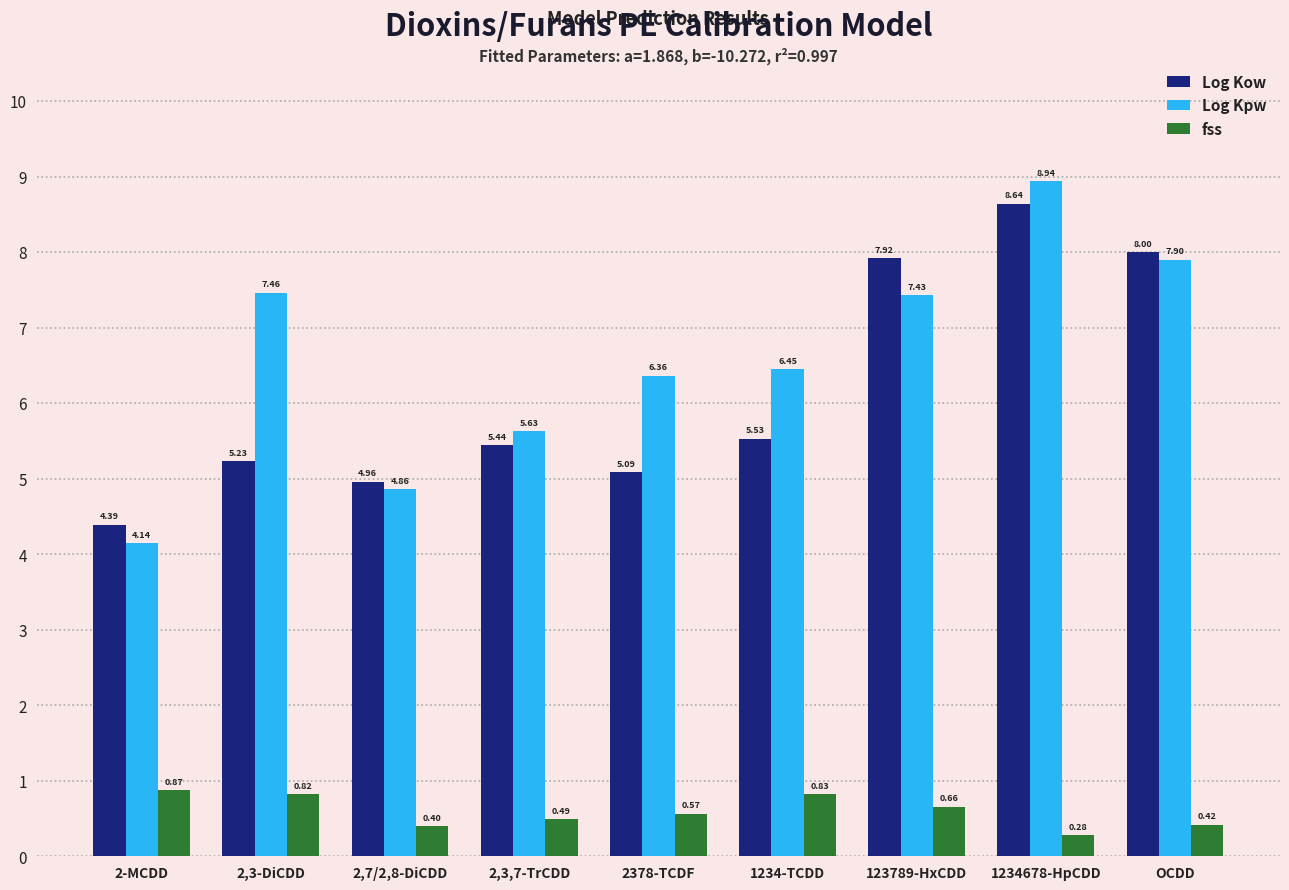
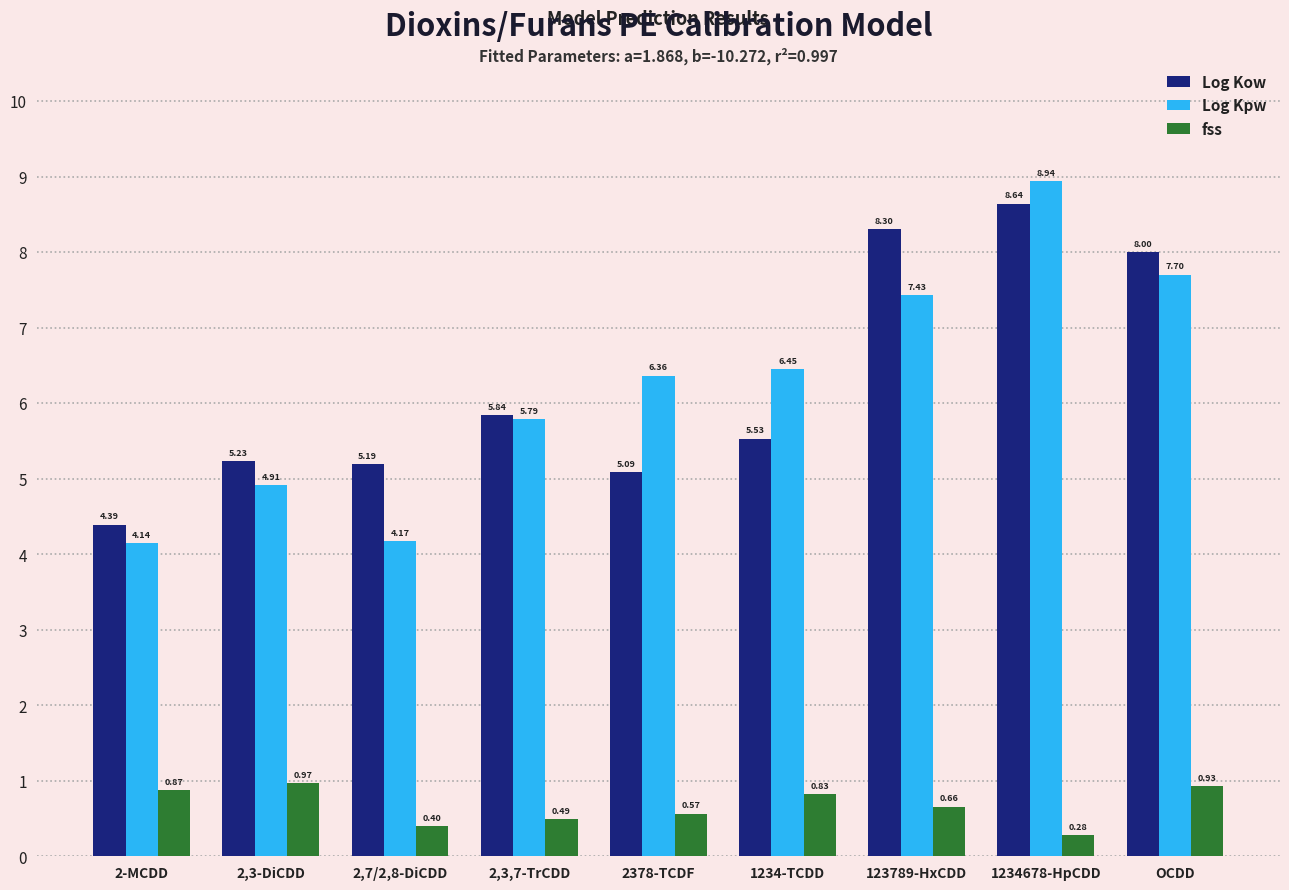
Log Kpw, 2,3-DiCDD: 7.46 -> 4.91
fss, 2,3-DiCDD: 0.82 -> 0.97
Log Kow, 2,7/2,8-DiCDD: 4.96 -> 5.19
Log Kpw, 2,7/2,8-DiCDD: 4.86 -> 4.17
Log Kow, 2,3,7-TrCDD: 5.44 -> 5.84
Log Kpw, 2,3,7-TrCDD: 5.63 -> 5.79
Log Kow, 123789-HxCDD: 7.92 -> 8.30
Log Kpw, OCDD: 7.90 -> 7.70
fss, OCDD: 0.42 -> 0.93
